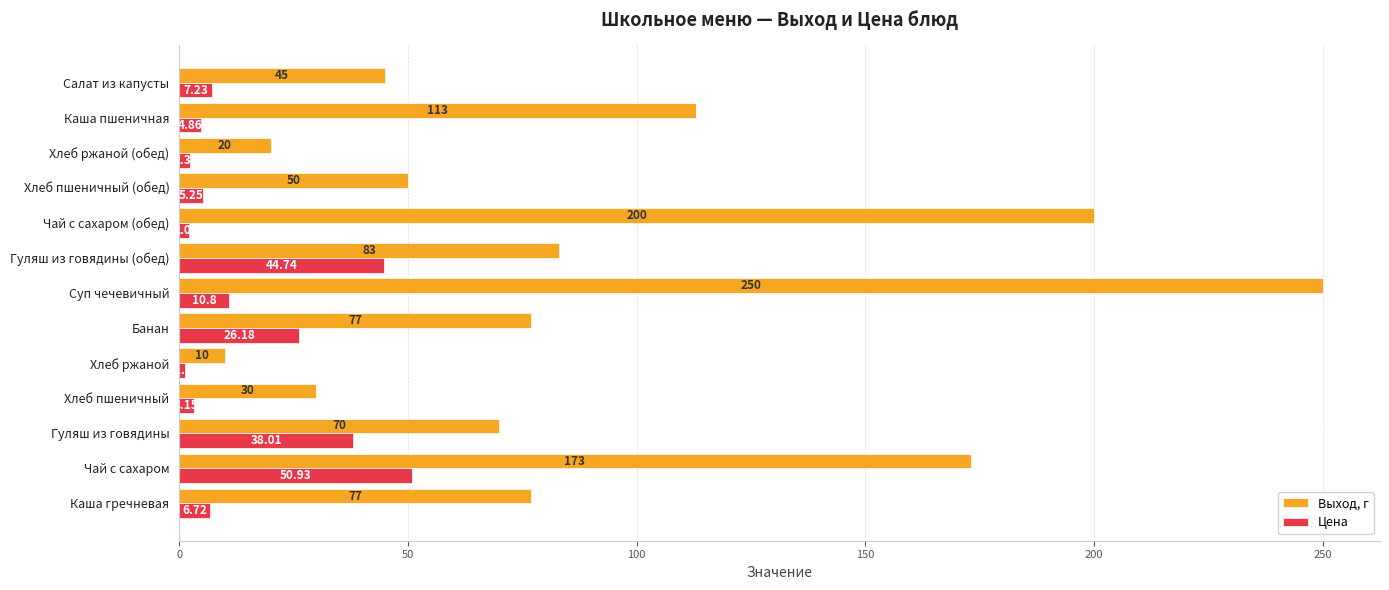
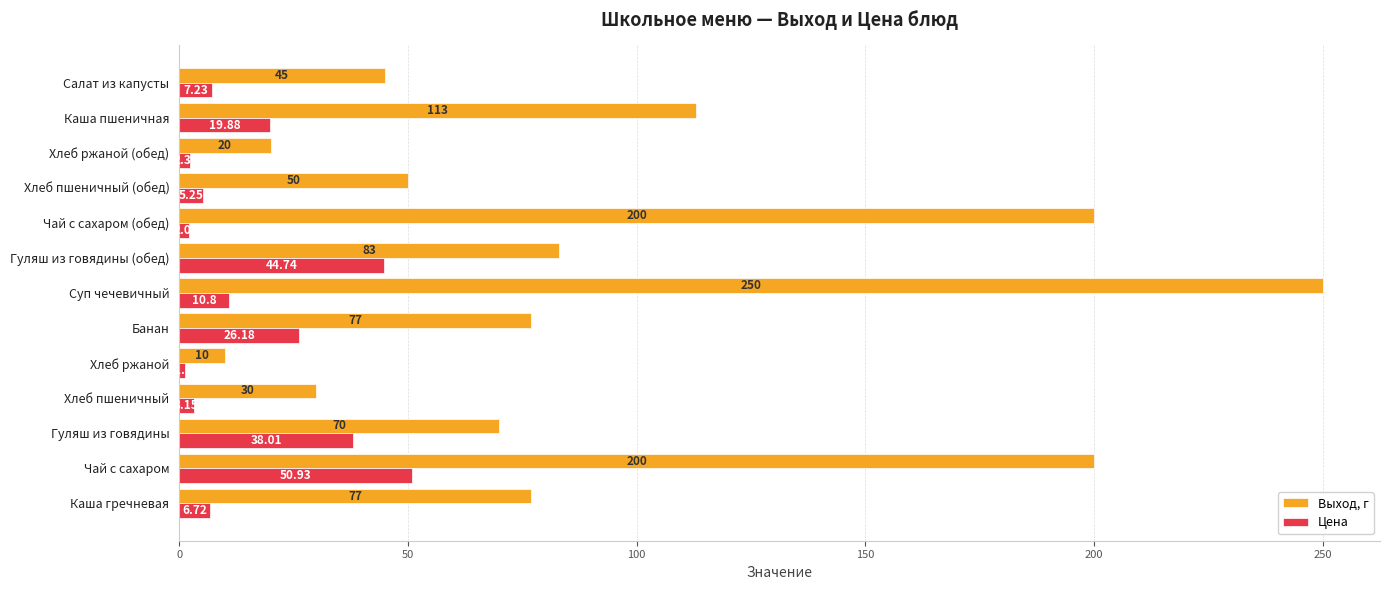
Цена, Каша пшеничная: 4.86 -> 19.88
Выход, г, Чай с сахаром: 173 -> 200
